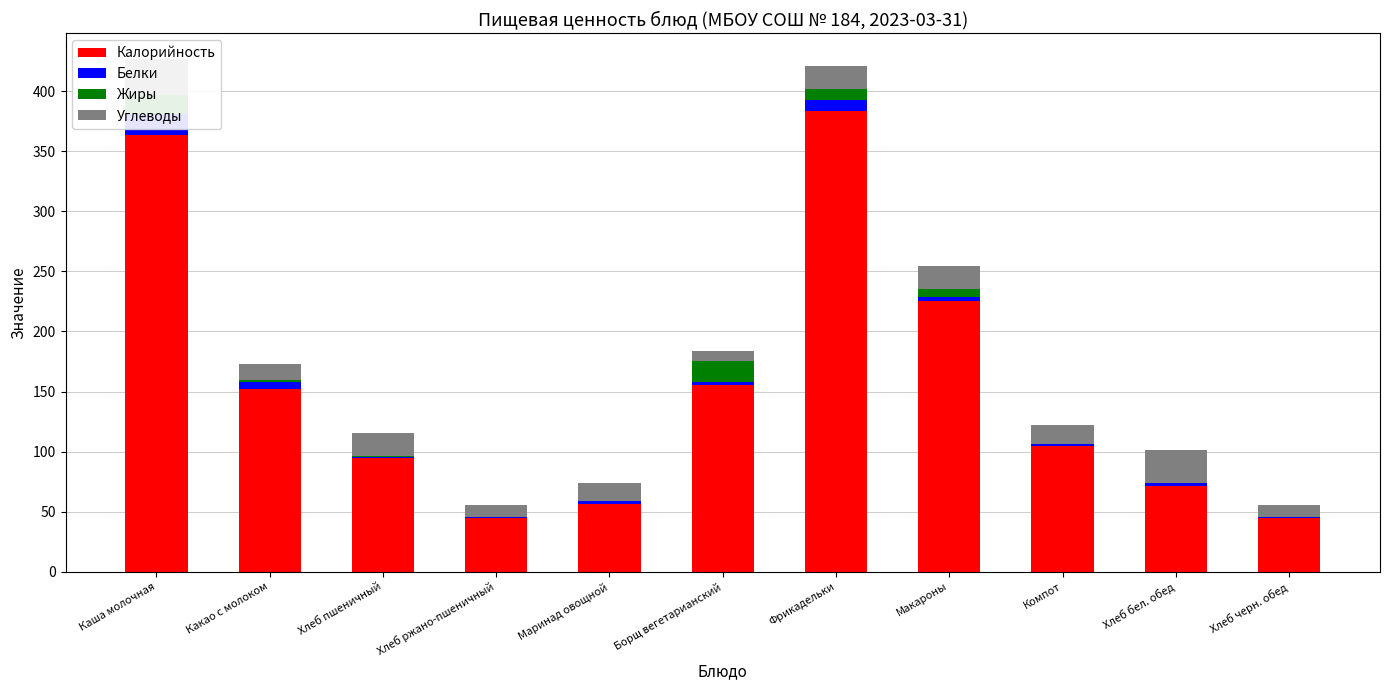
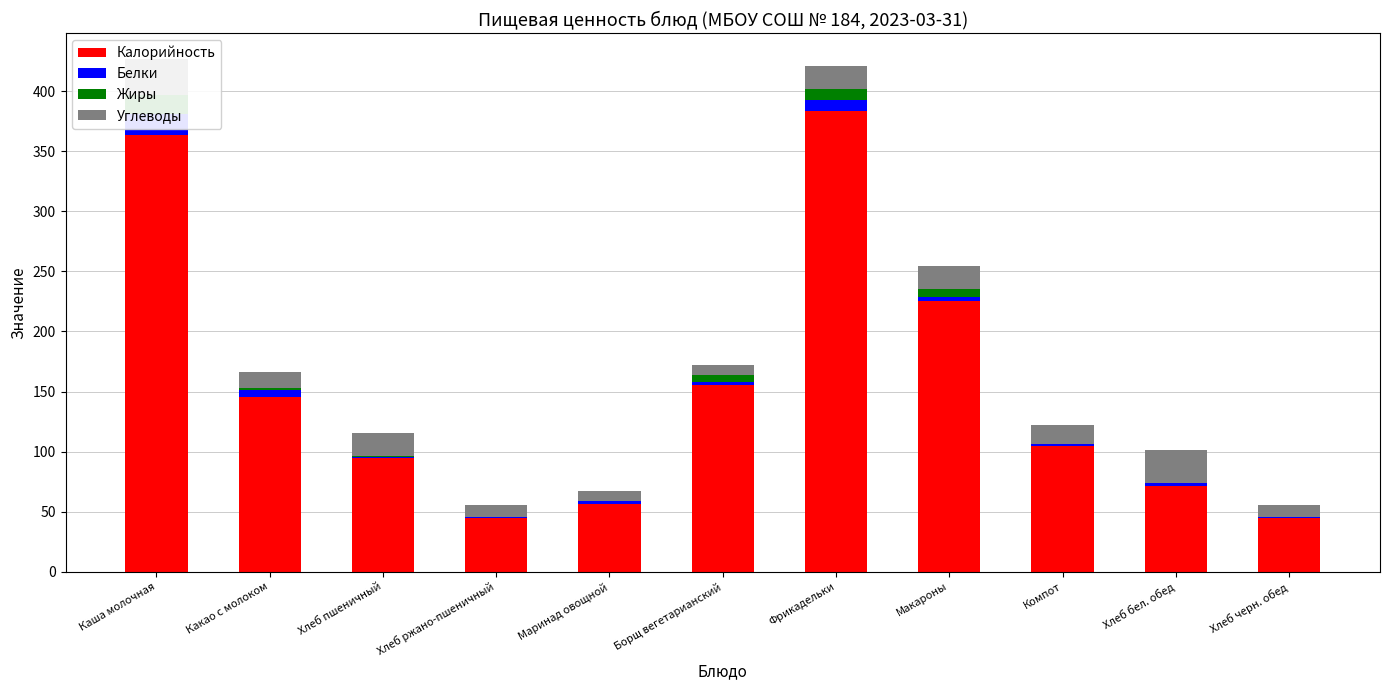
Калорийность, Какао с молоком: 152 -> 145
Углеводы, Маринад овощной: 15 -> 8
Жиры, Борщ вегетарианский: 17 -> 5
